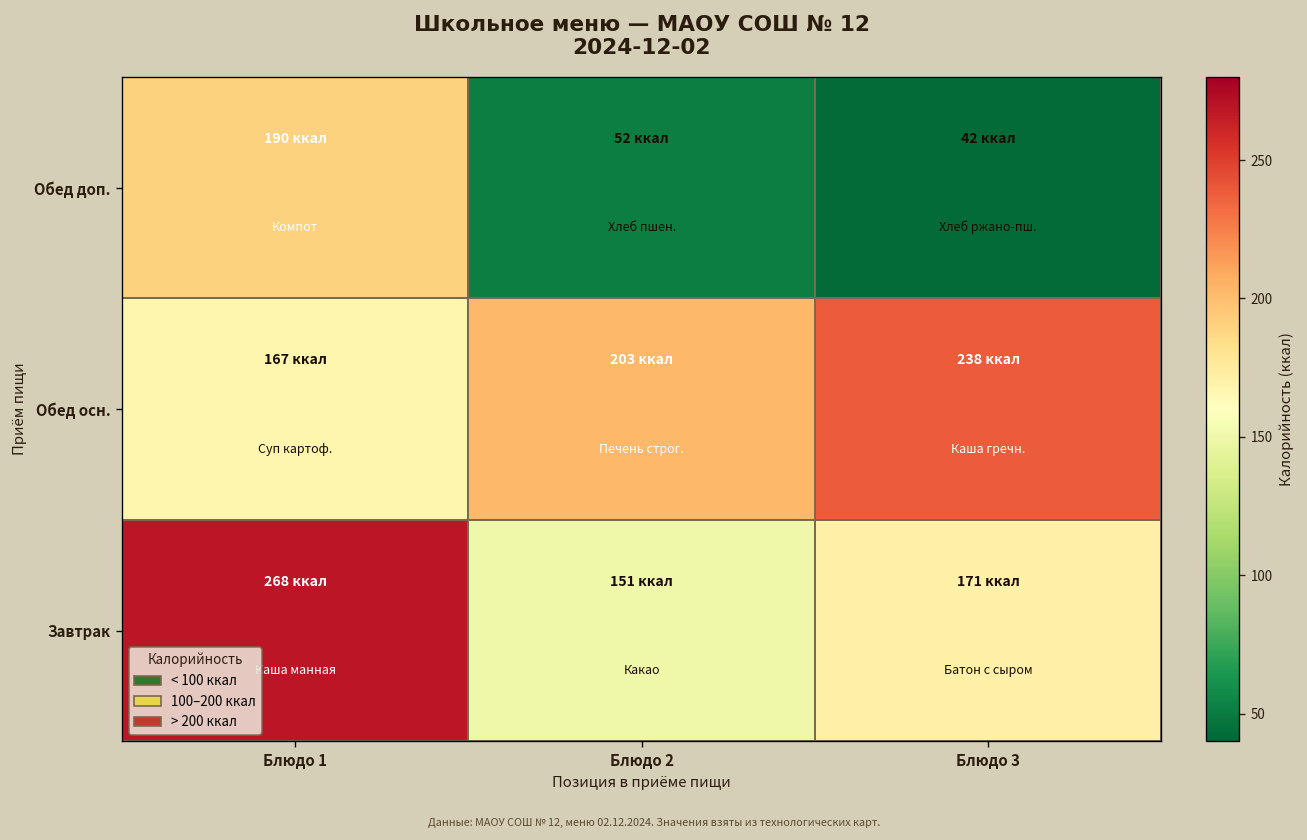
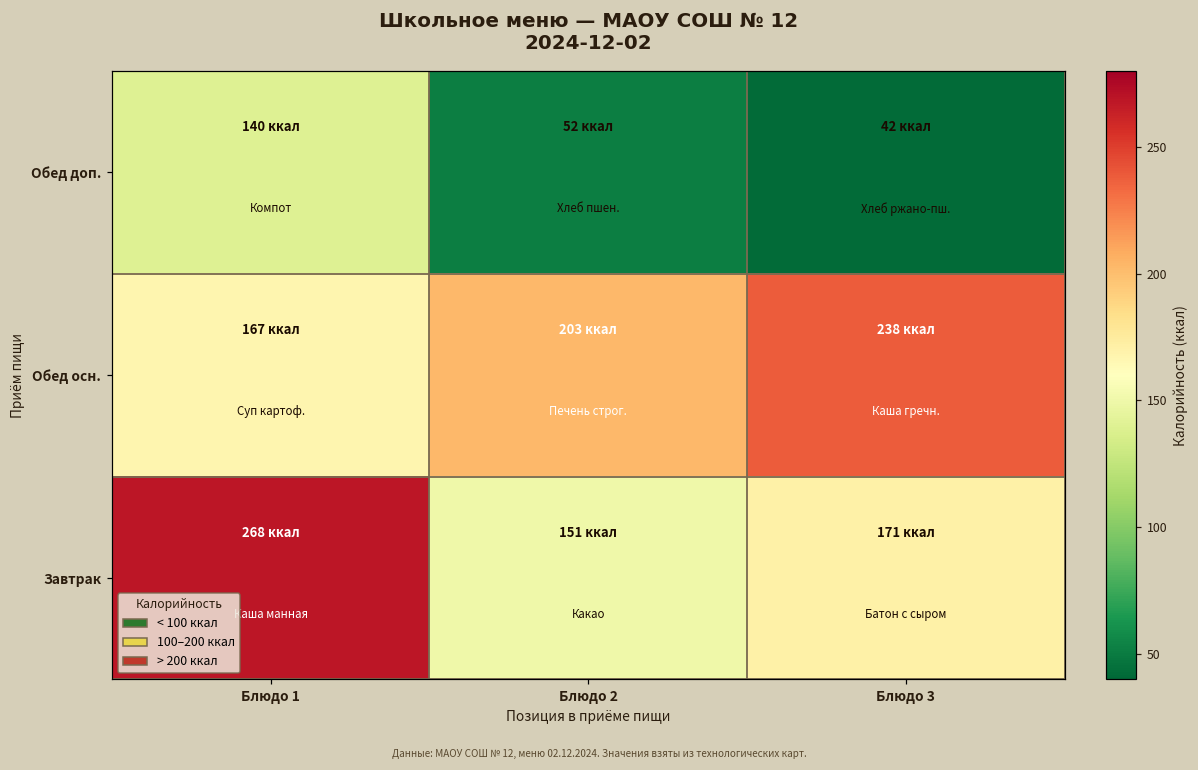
Обед доп., Блюдо 1: 190 -> 140
